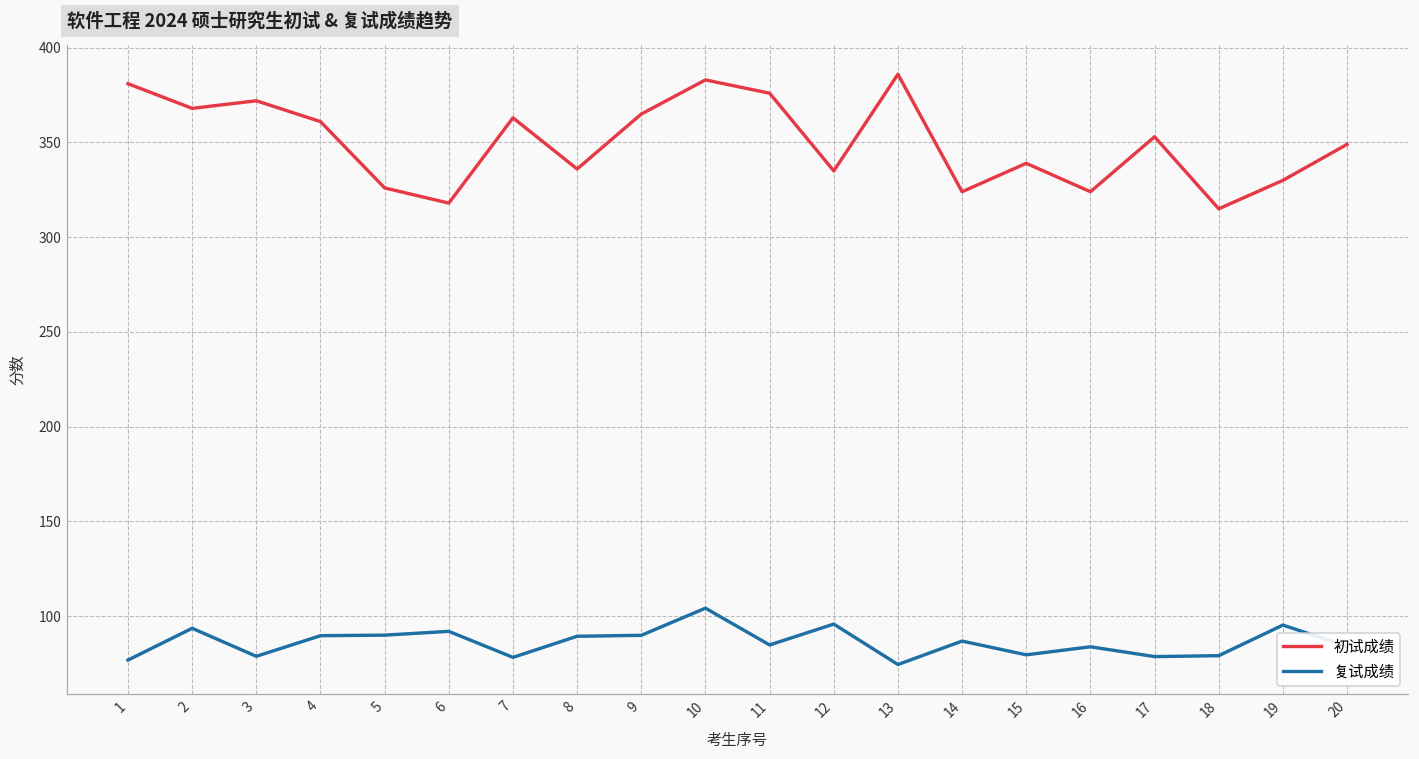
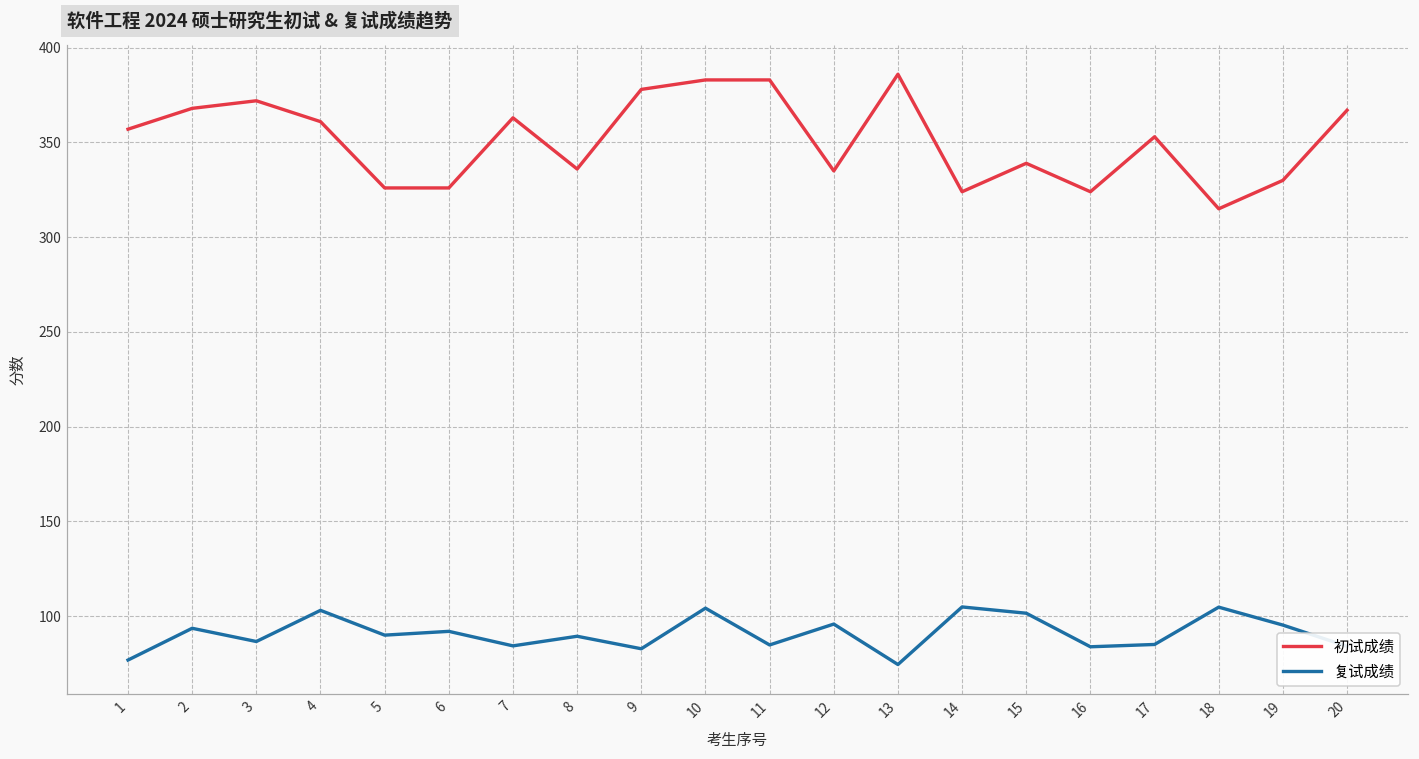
初试成绩, 1: 381 -> 357
复试成绩, 3: 79 -> 87
复试成绩, 4: 90 -> 103
初试成绩, 6: 318 -> 326
复试成绩, 7: 78 -> 84
初试成绩, 9: 365 -> 378
复试成绩, 9: 90 -> 83
初试成绩, 11: 376 -> 383
复试成绩, 14: 87 -> 105
复试成绩, 15: 80 -> 102
复试成绩, 17: 79 -> 85
复试成绩, 18: 79 -> 105
初试成绩, 20: 349 -> 367
